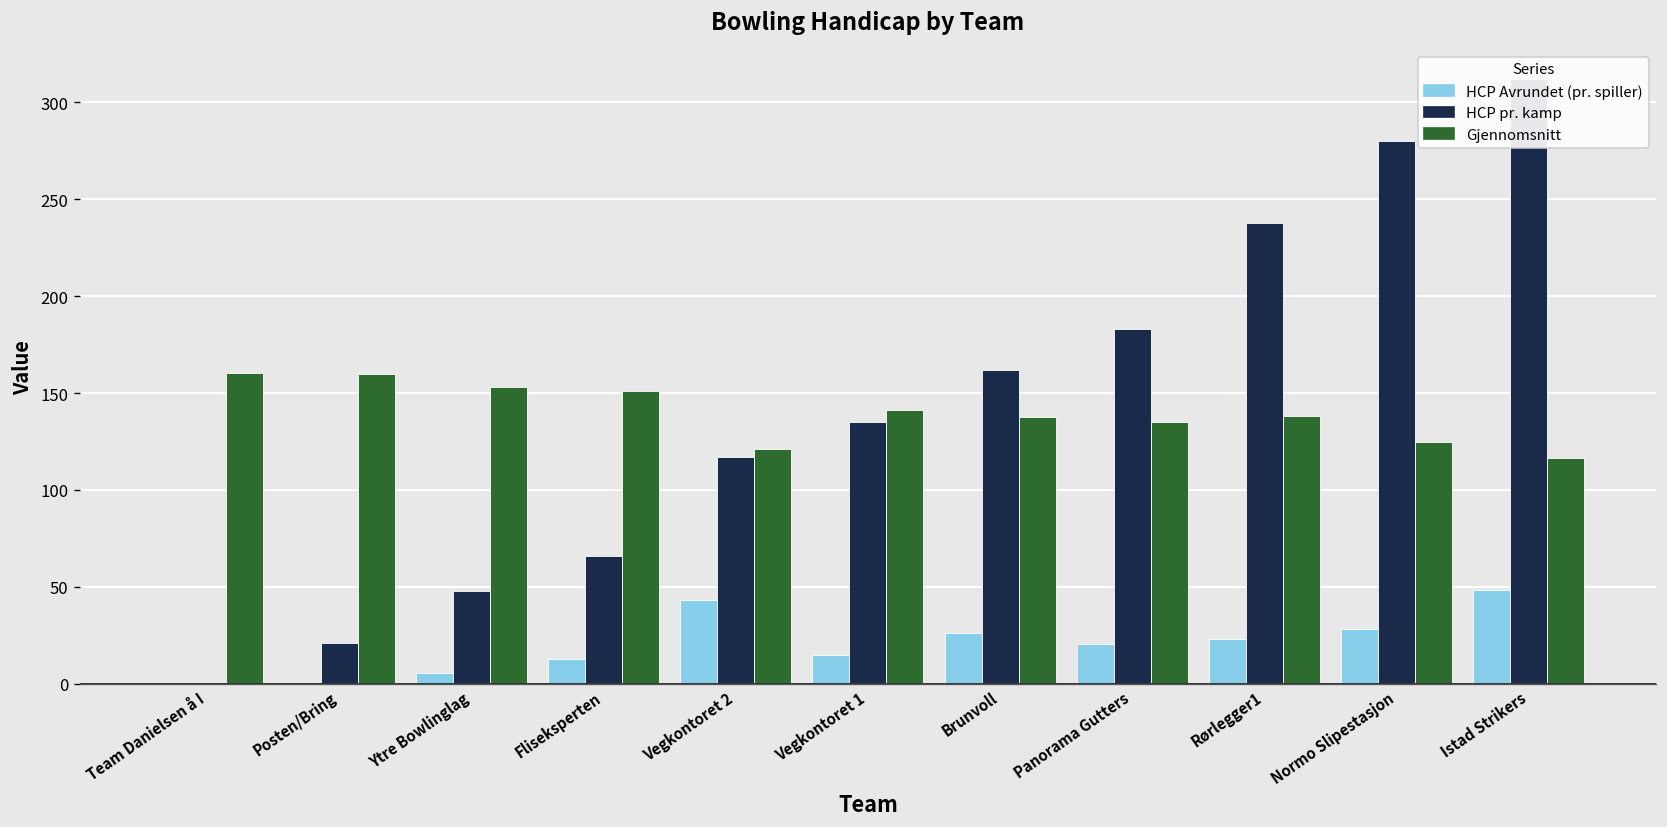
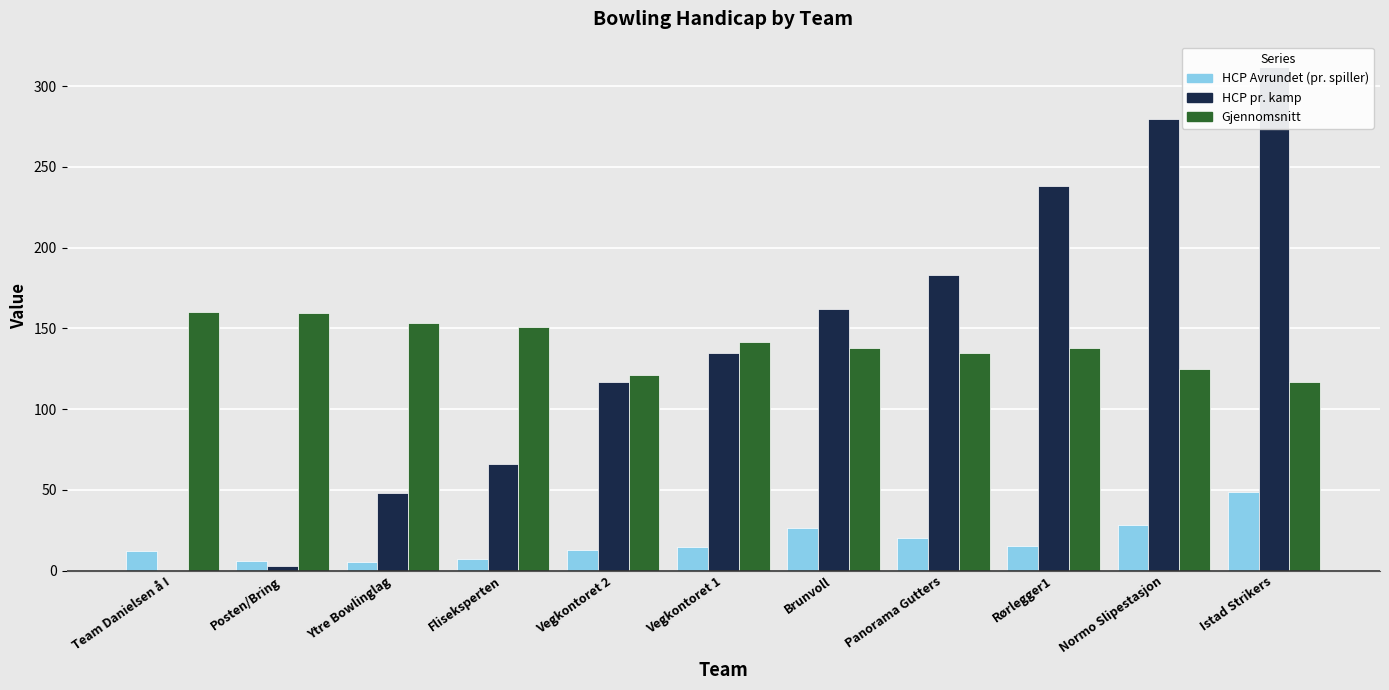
HCP Avrundet (pr. spiller), Team Danielsen å I: 0 -> 12
HCP Avrundet (pr. spiller), Posten/Bring: 0 -> 6
HCP pr. kamp, Posten/Bring: 21 -> 3
HCP Avrundet (pr. spiller), Fliseksperten: 13 -> 7
HCP Avrundet (pr. spiller), Vegkontoret 2: 43 -> 13
HCP Avrundet (pr. spiller), Rørlegger1: 23 -> 15
